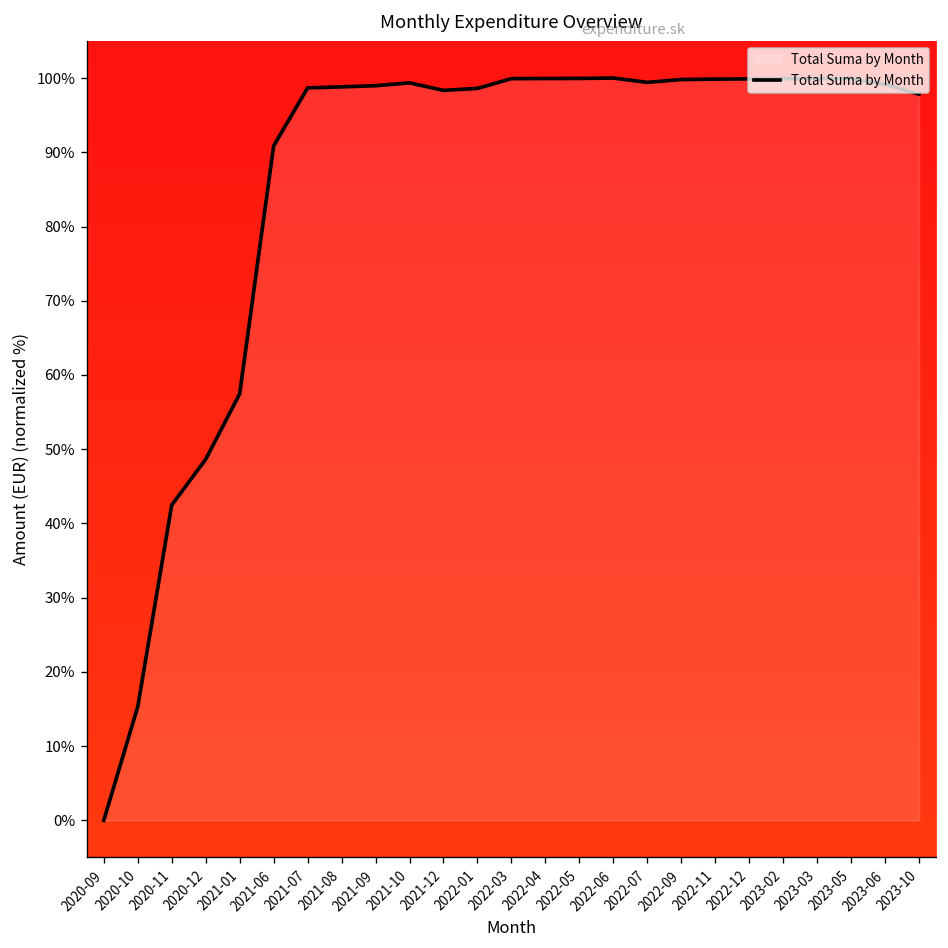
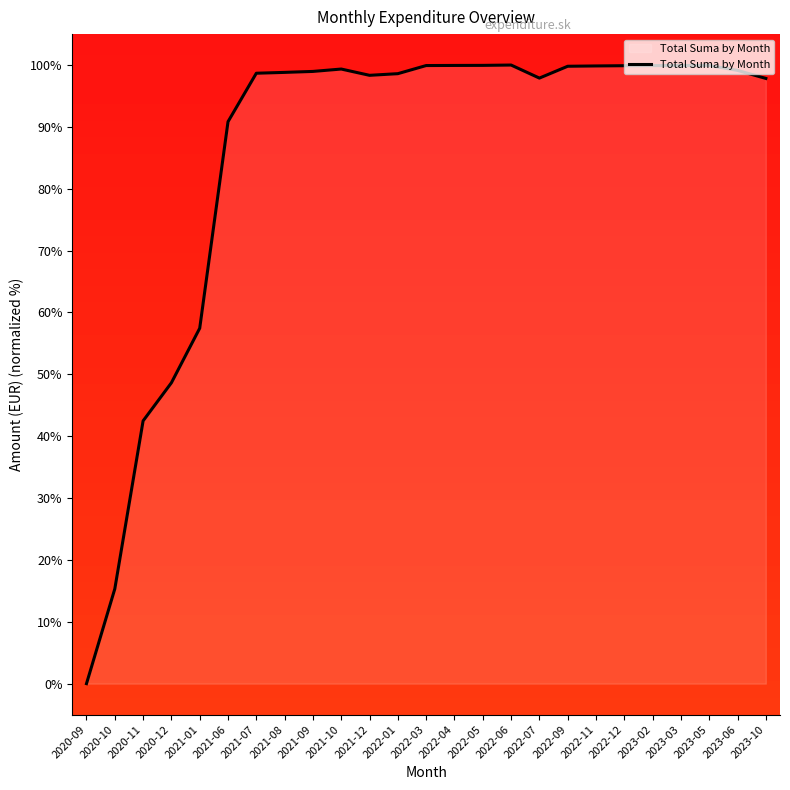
2022-07: 99% -> 98%
